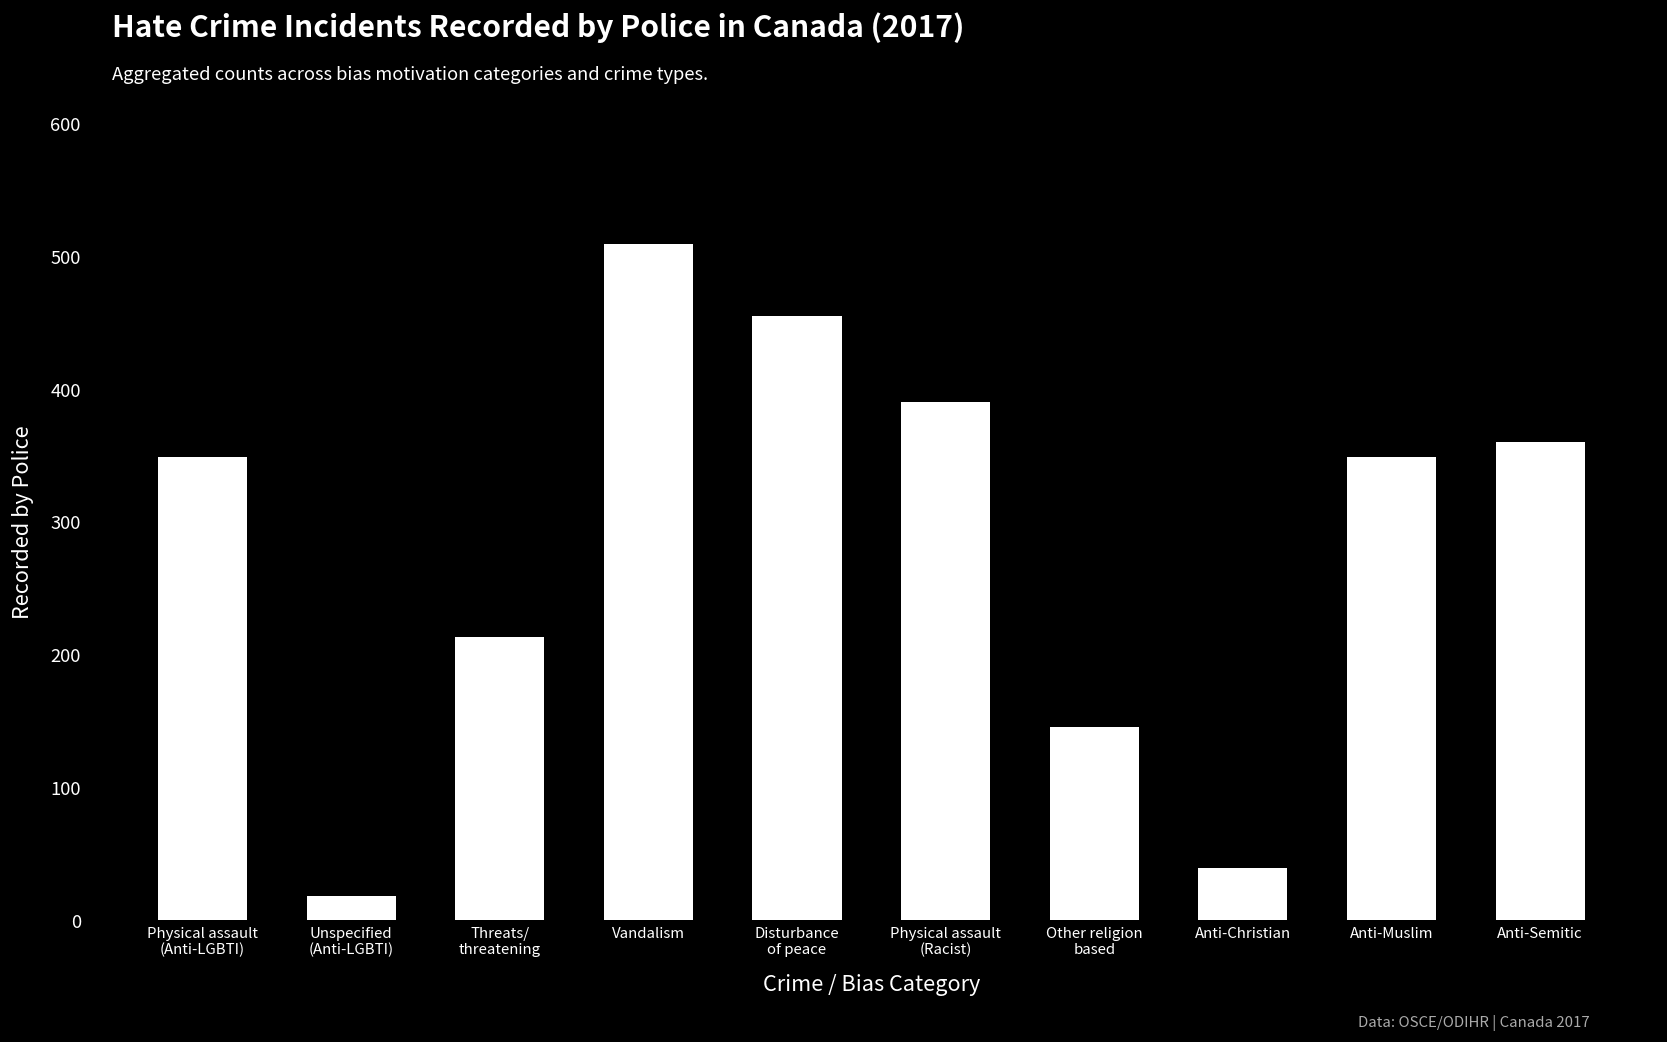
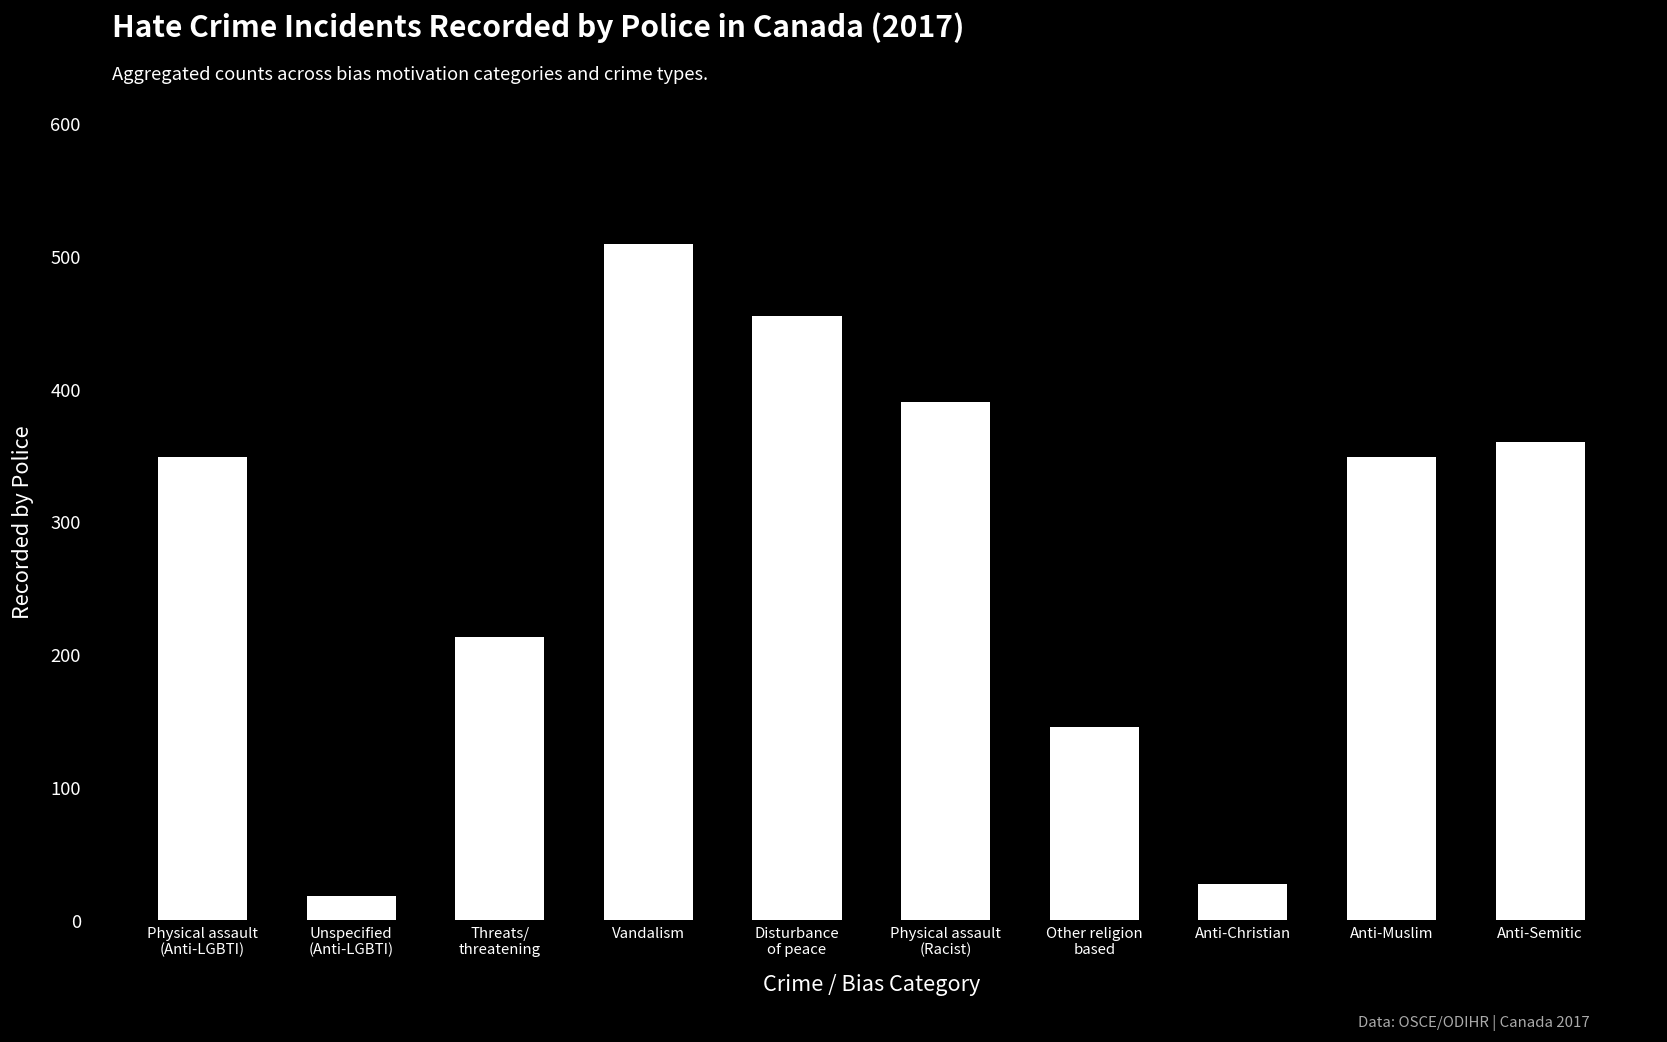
Anti-Christian: 39 -> 27
